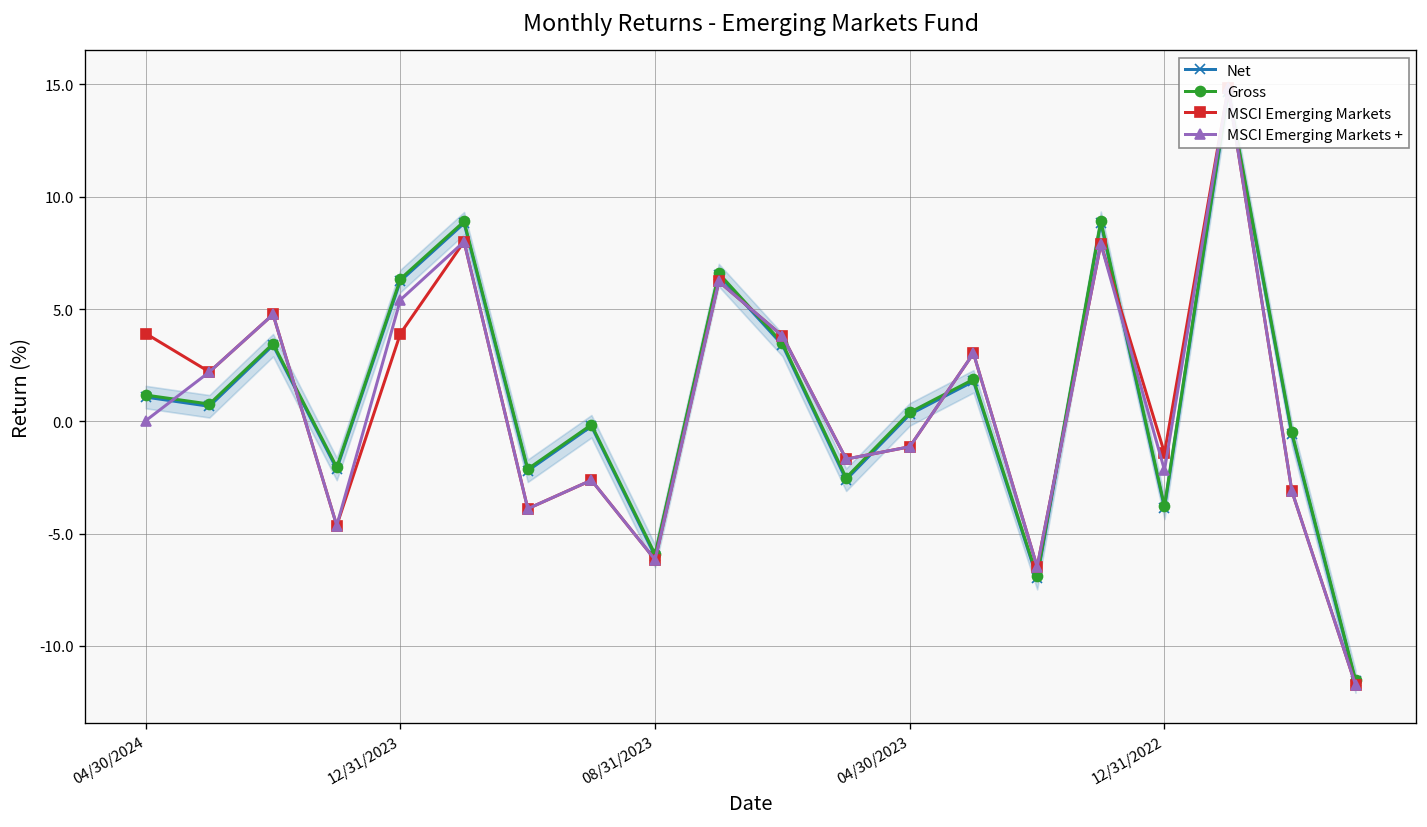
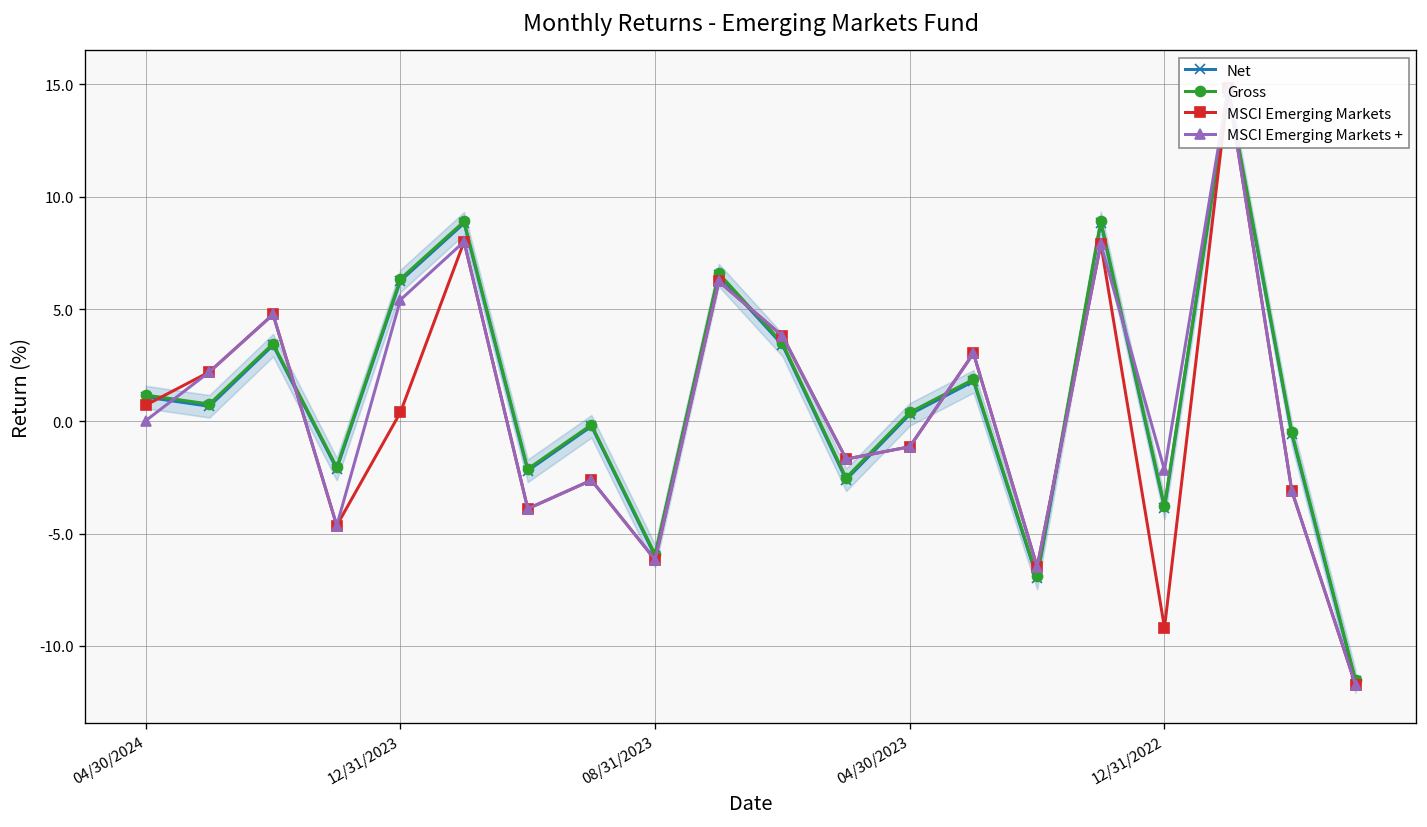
MSCI Emerging Markets, 04/30/2024: 3.9 -> 0.7
MSCI Emerging Markets, 12/31/2023: 3.9 -> 0.4
MSCI Emerging Markets, 12/31/2022: -1.4 -> -9.2
